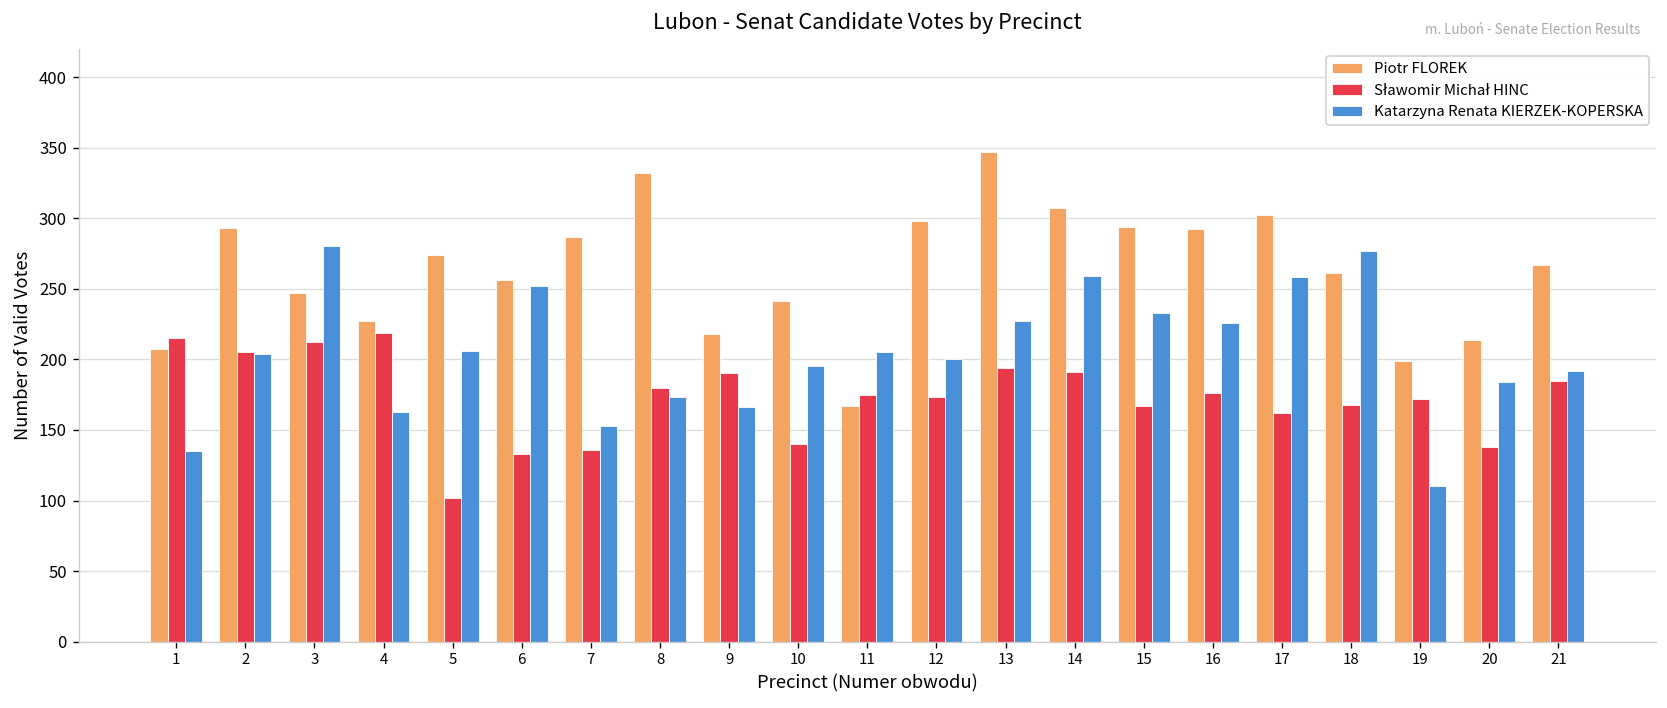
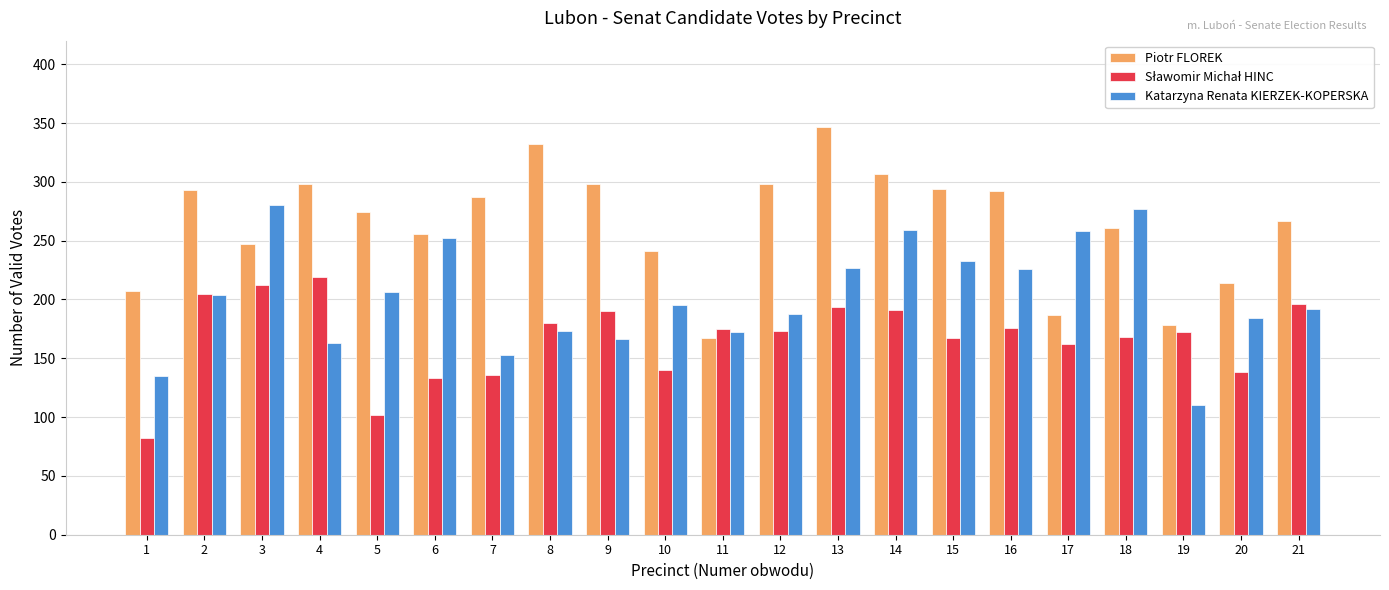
Sławomir Michał HINC, 1: 215 -> 82
Piotr FLOREK, 4: 227 -> 298
Piotr FLOREK, 9: 218 -> 298
Katarzyna Renata KIERZEK-KOPERSKA, 11: 205 -> 172
Katarzyna Renata KIERZEK-KOPERSKA, 12: 200 -> 188
Piotr FLOREK, 17: 302 -> 187
Piotr FLOREK, 19: 199 -> 178
Sławomir Michał HINC, 21: 185 -> 196
